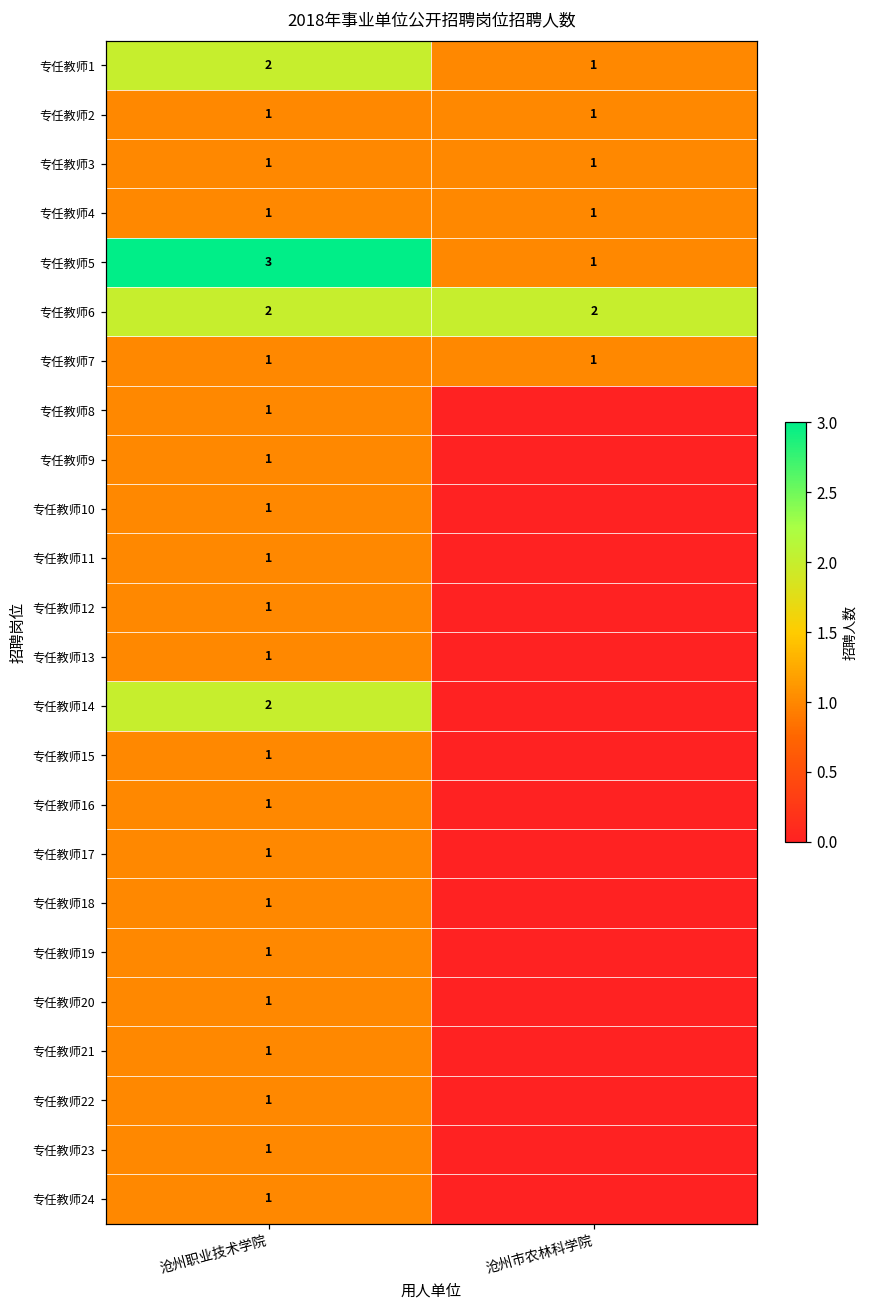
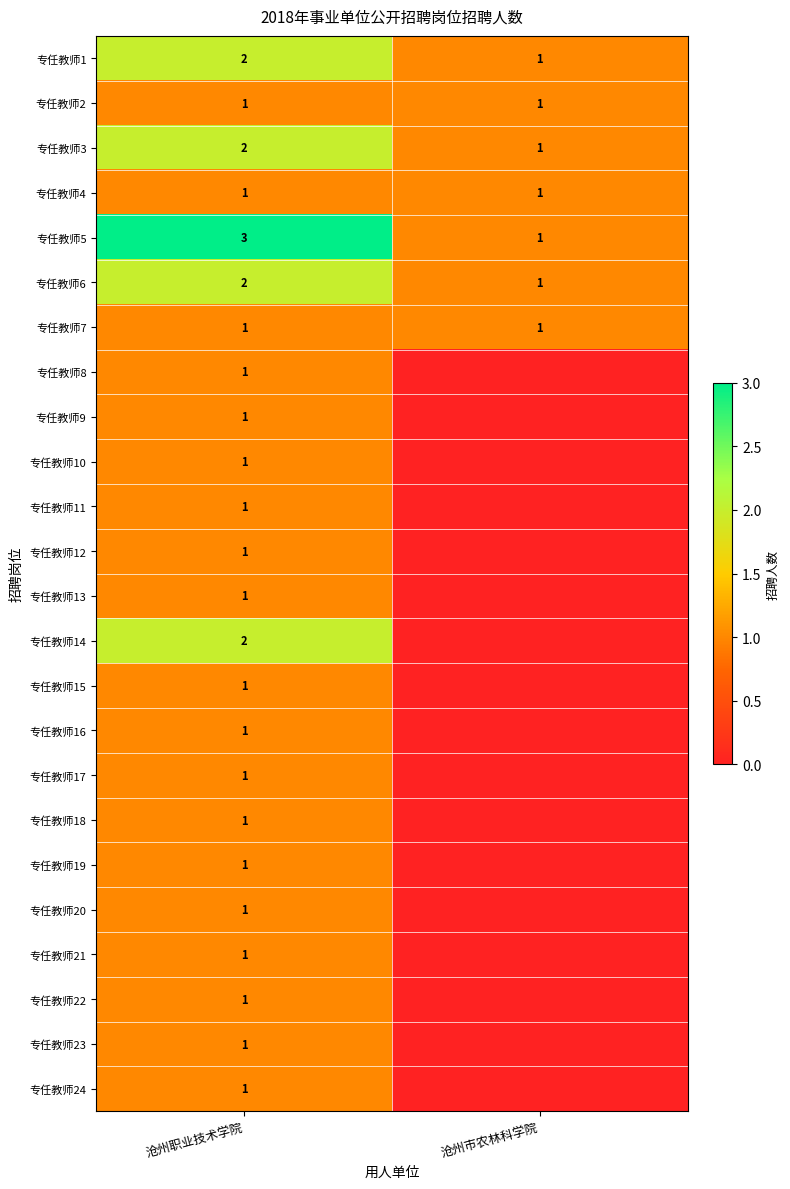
专任教师3, 沧州职业技术学院: 1 -> 2
专任教师6, 沧州市农林科学院: 2 -> 1
